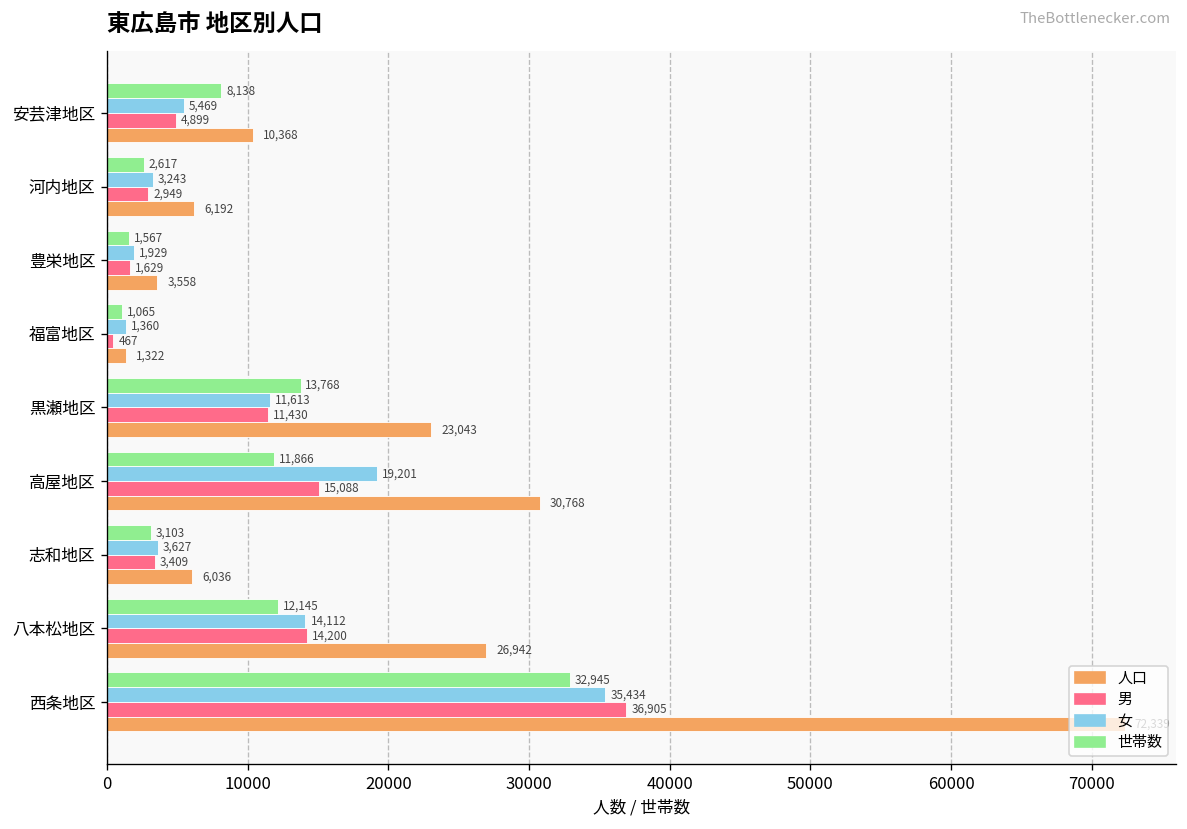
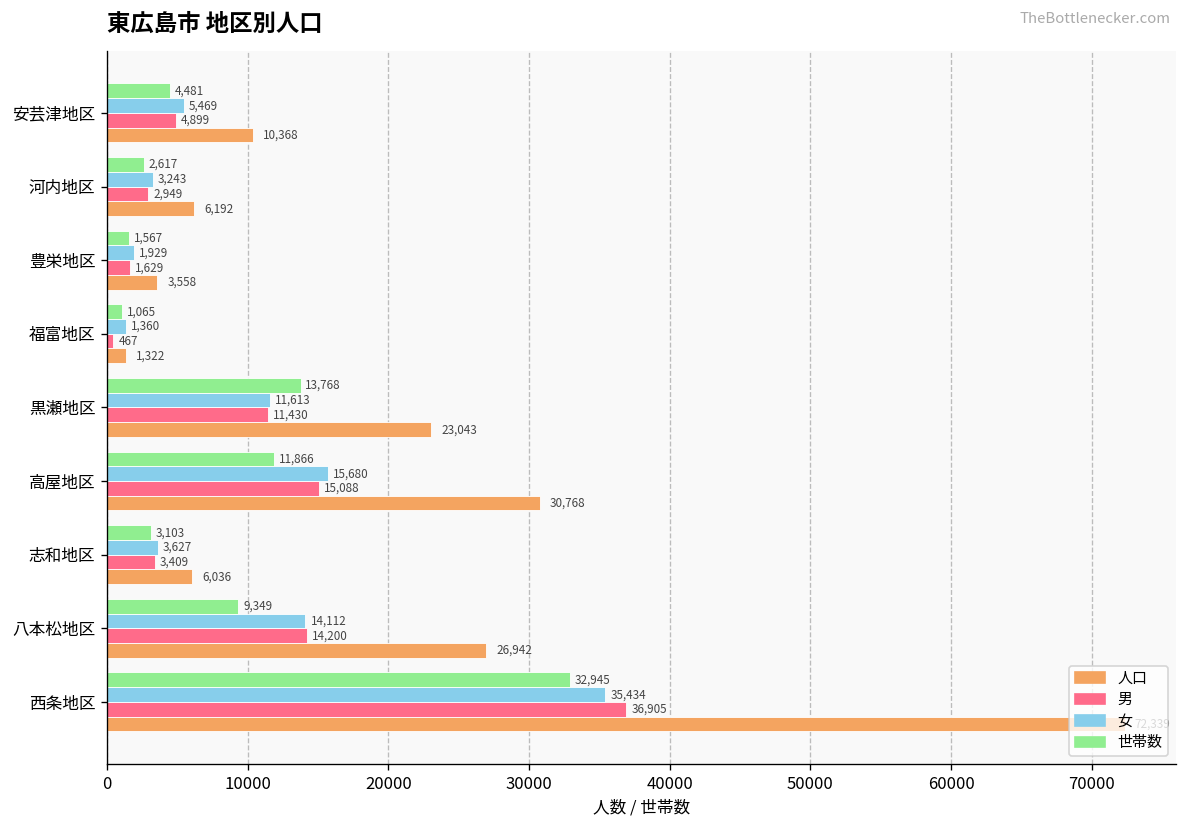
世帯数, 安芸津地区: 8,138 -> 4,481
女, 高屋地区: 19,201 -> 15,680
世帯数, 八本松地区: 12,145 -> 9,349
